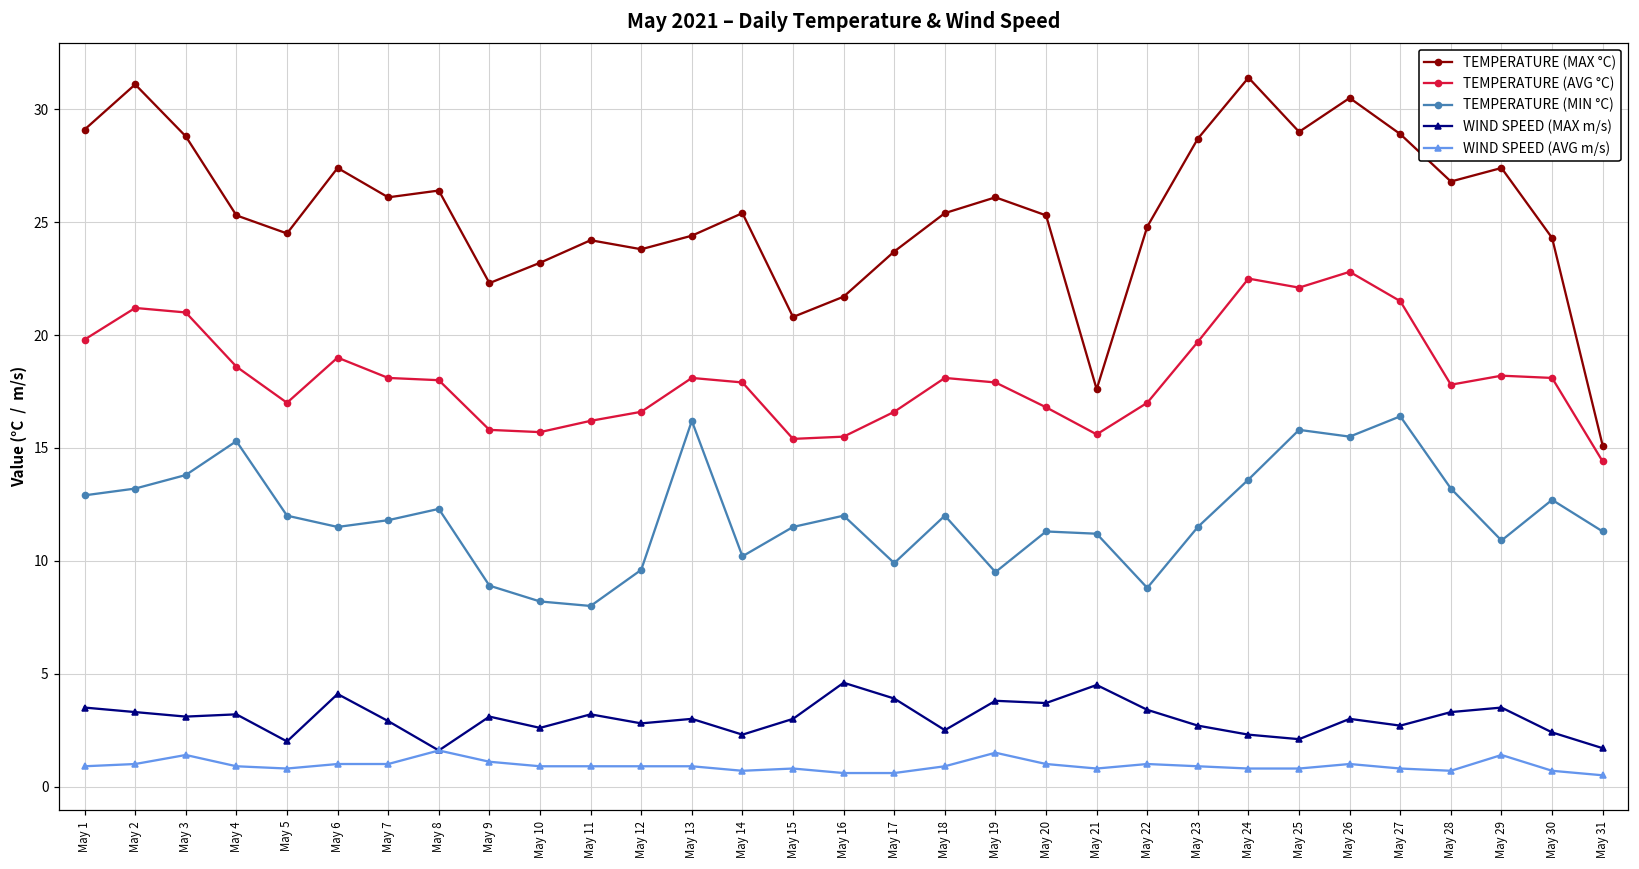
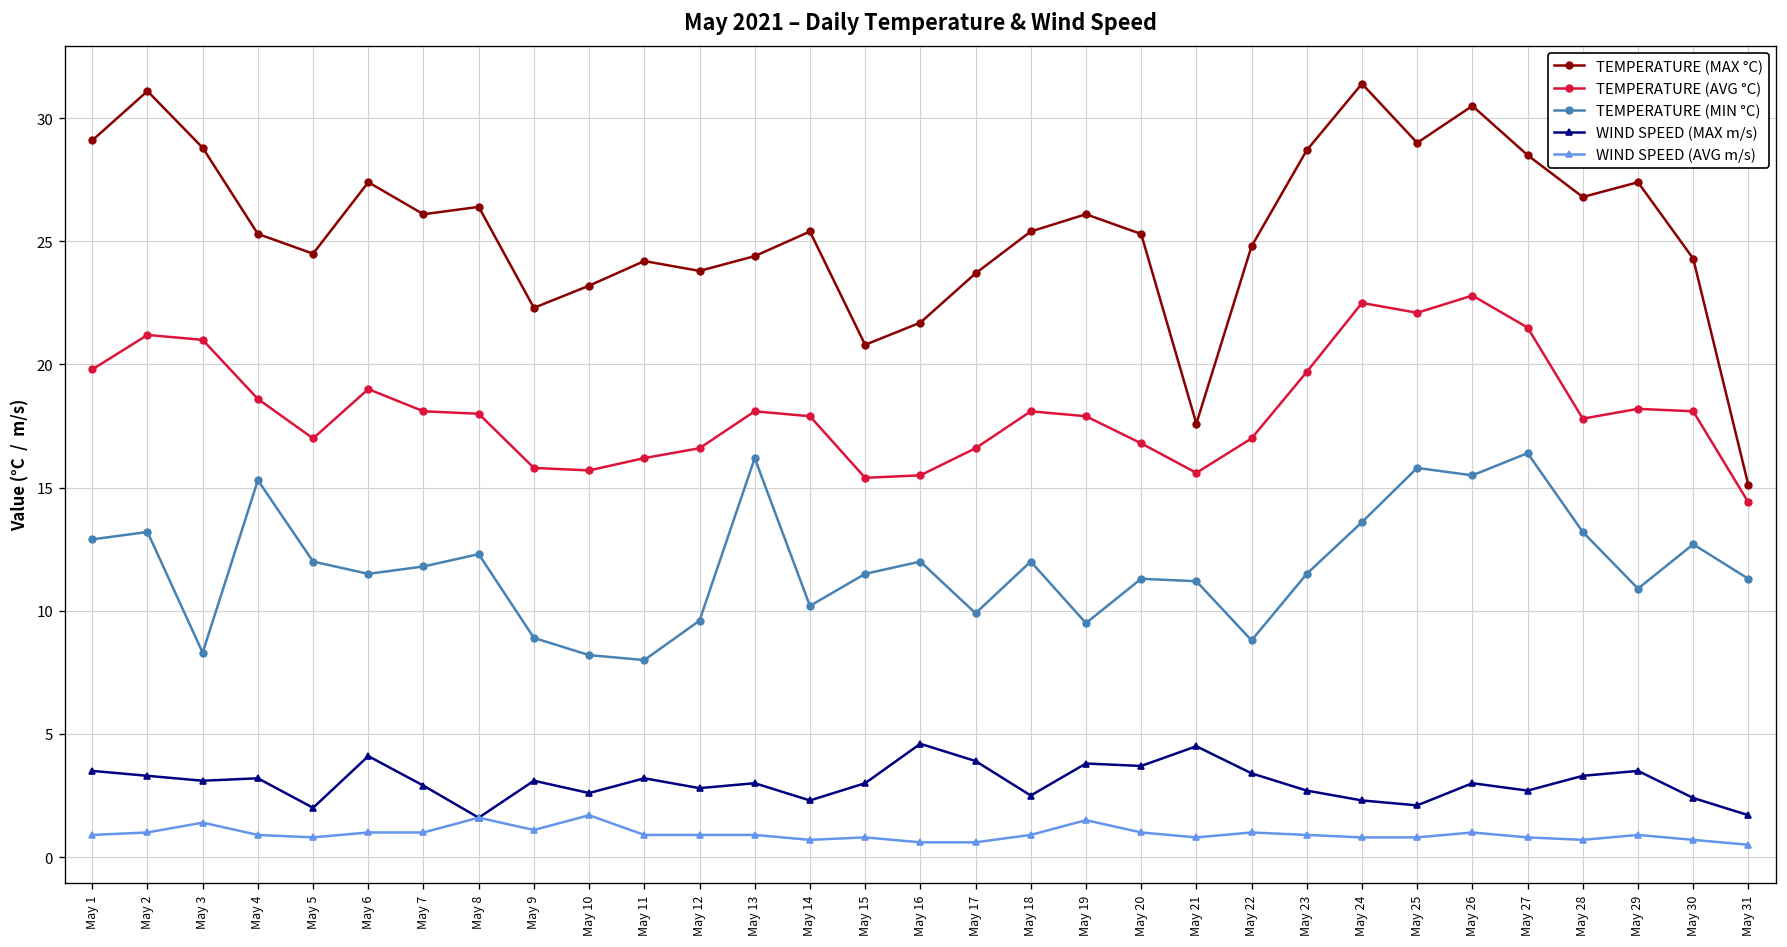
TEMPERATURE (MIN °C), May 3: 13.8 -> 8.3
WIND SPEED (AVG m/s), May 10: 0.9 -> 1.7
TEMPERATURE (MAX °C), May 27: 28.9 -> 28.5
WIND SPEED (AVG m/s), May 29: 1.4 -> 0.9
